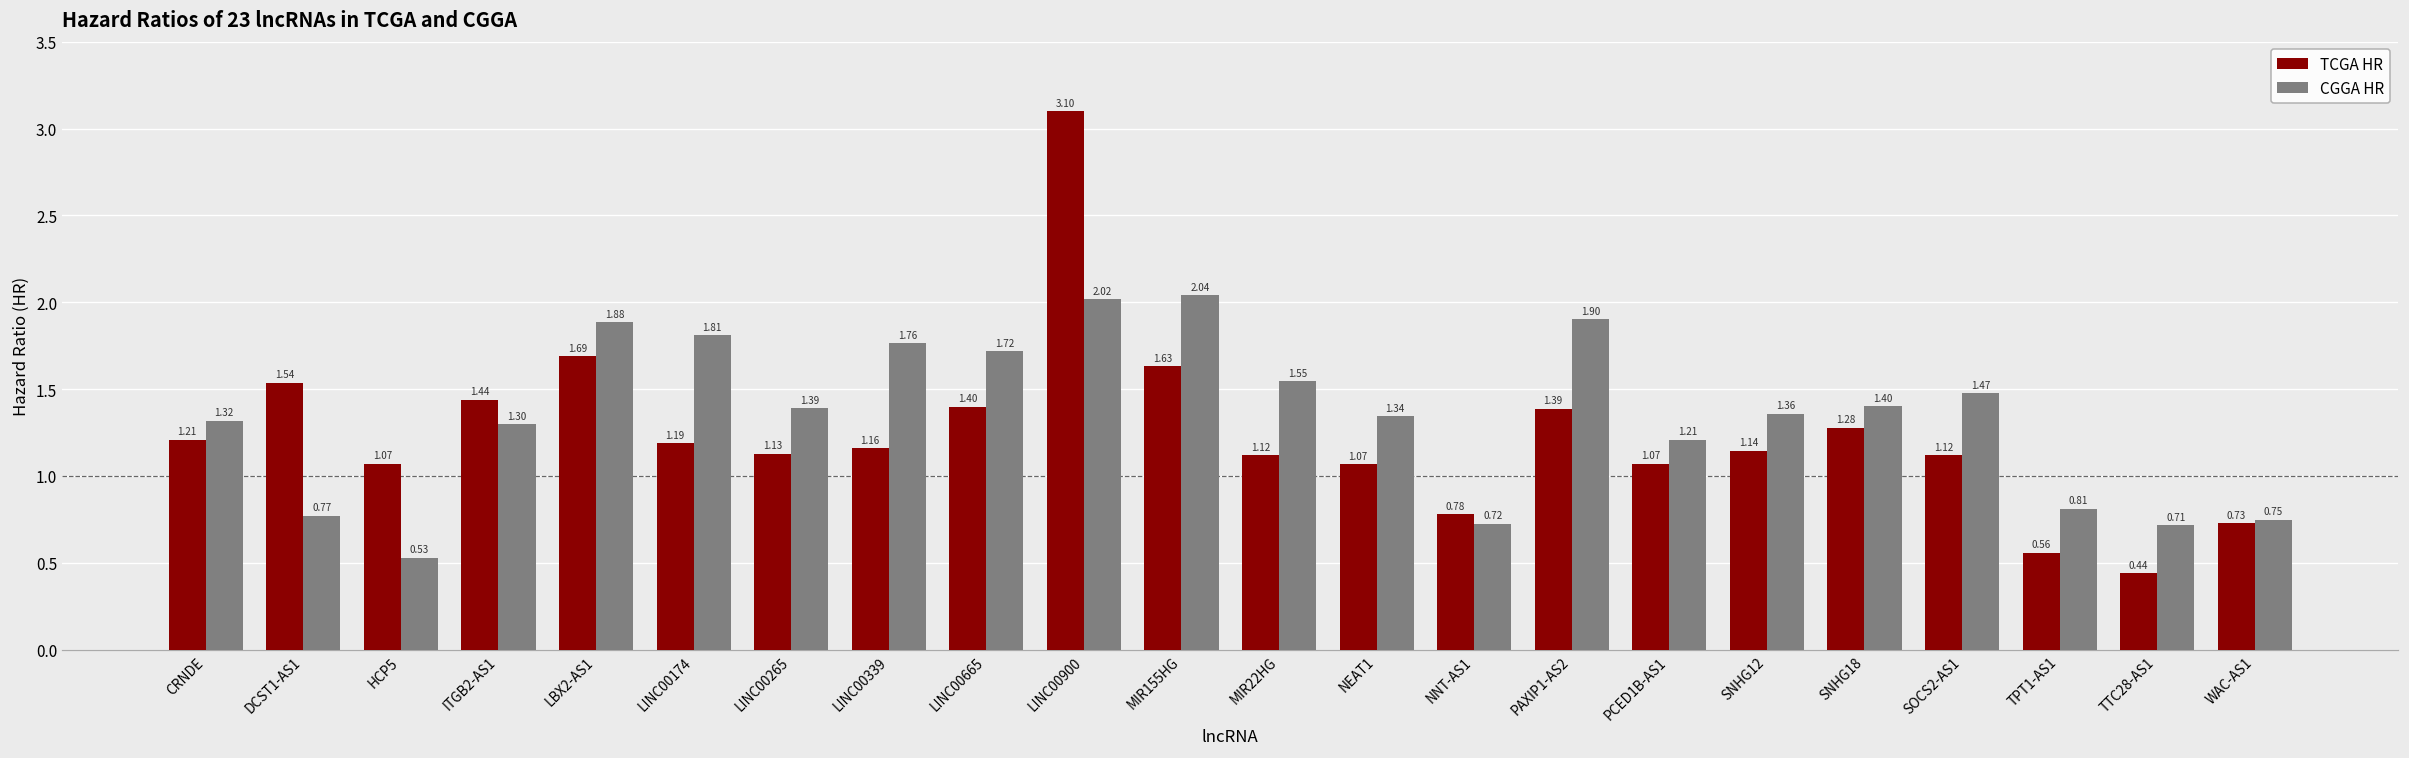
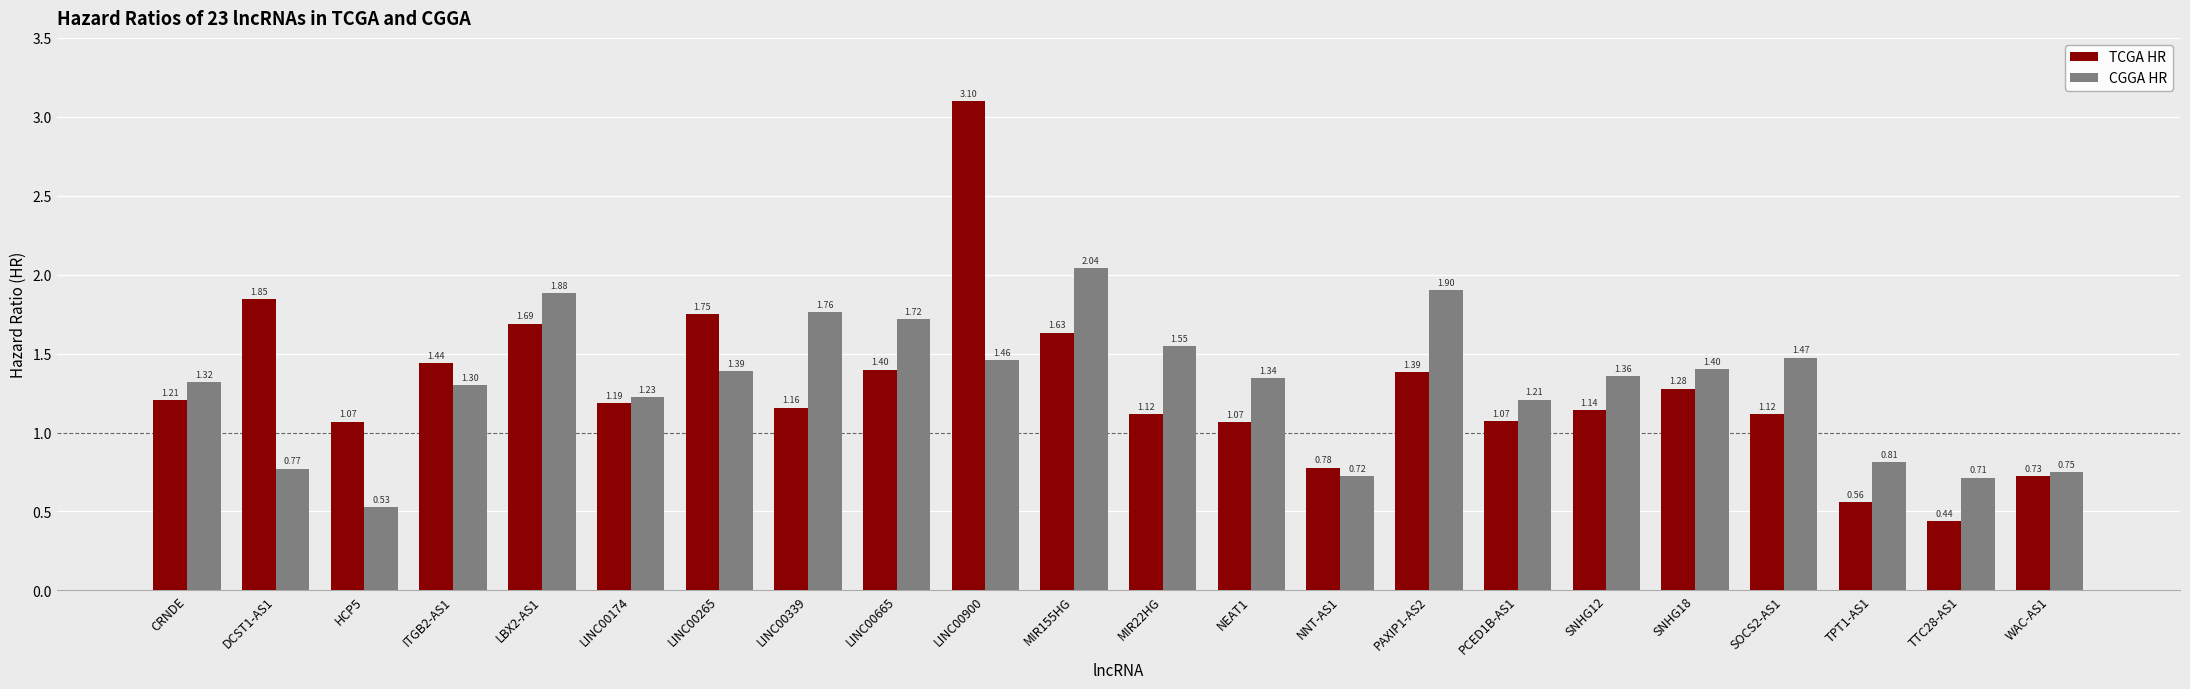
TCGA HR, DCST1-AS1: 1.54 -> 1.85
CGGA HR, LINC00174: 1.81 -> 1.23
TCGA HR, LINC00265: 1.13 -> 1.75
CGGA HR, LINC00900: 2.02 -> 1.46
